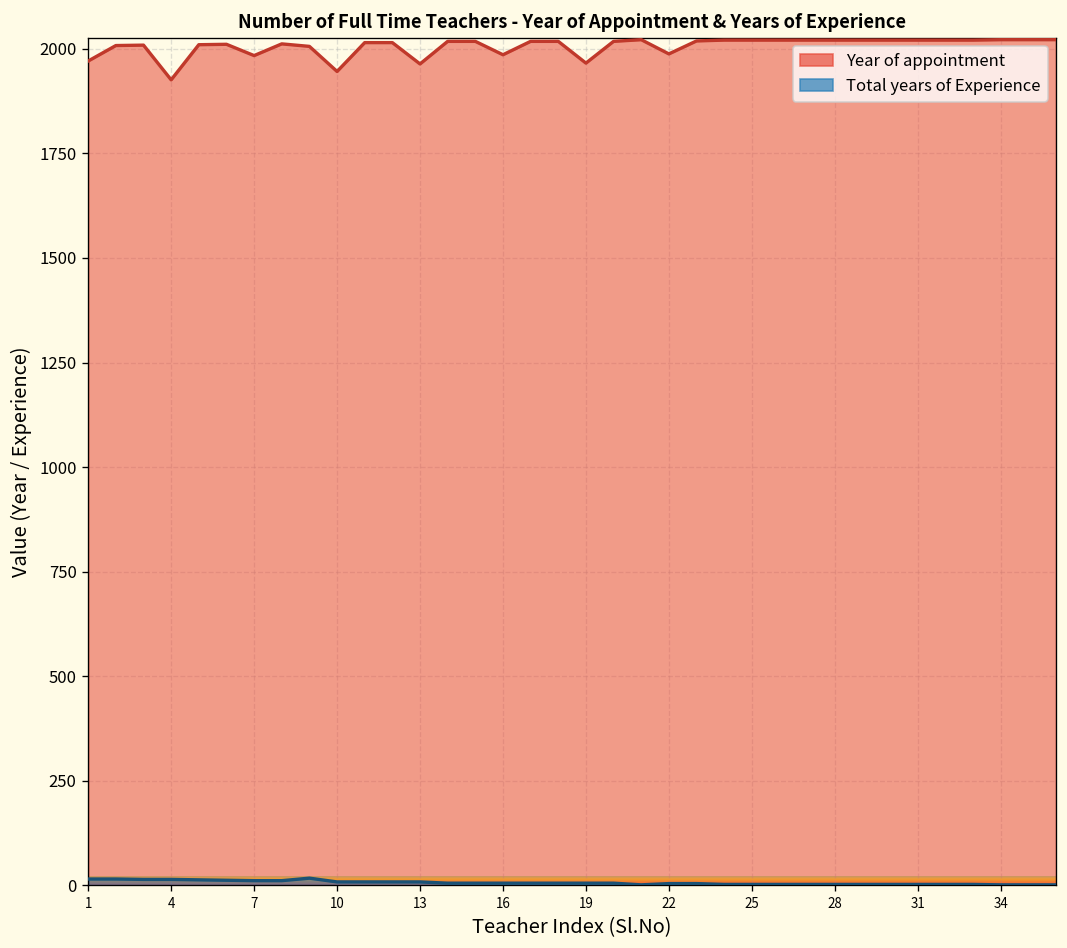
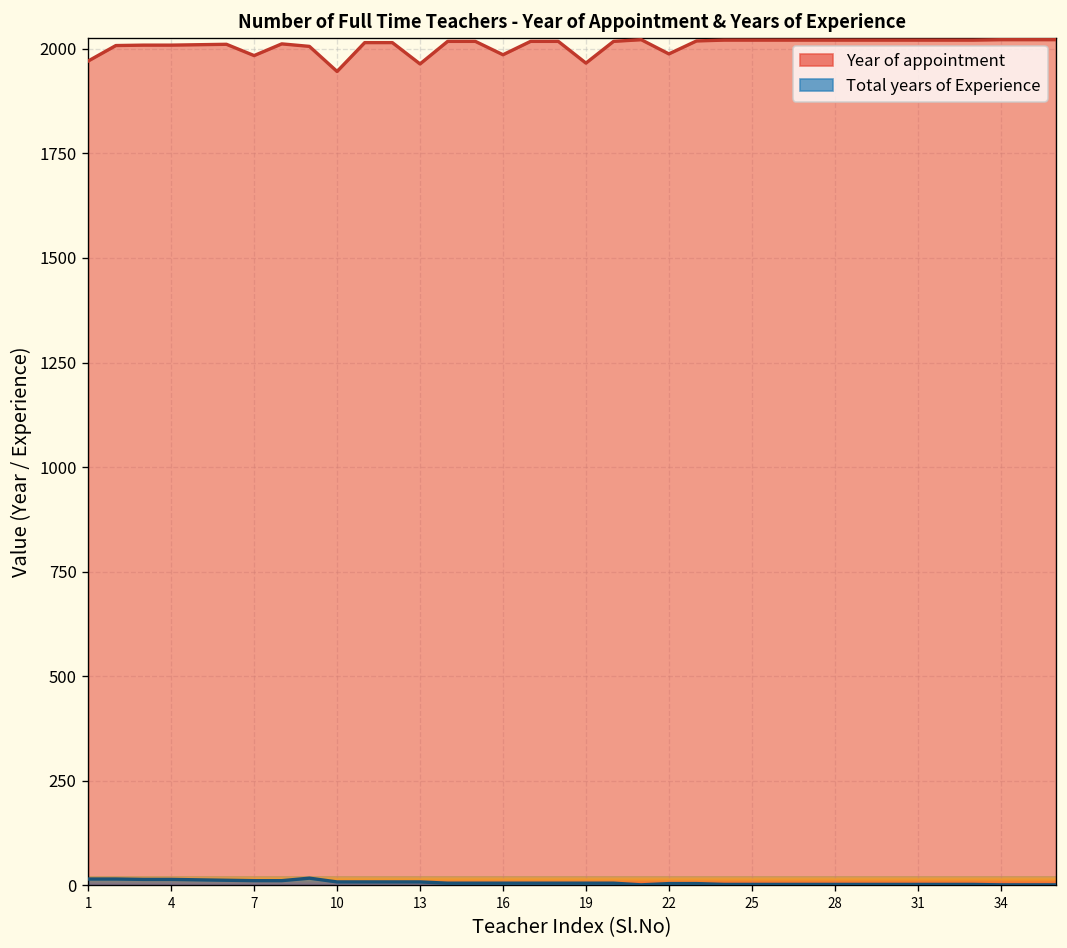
Year of appointment, 4: 1930 -> 2010
